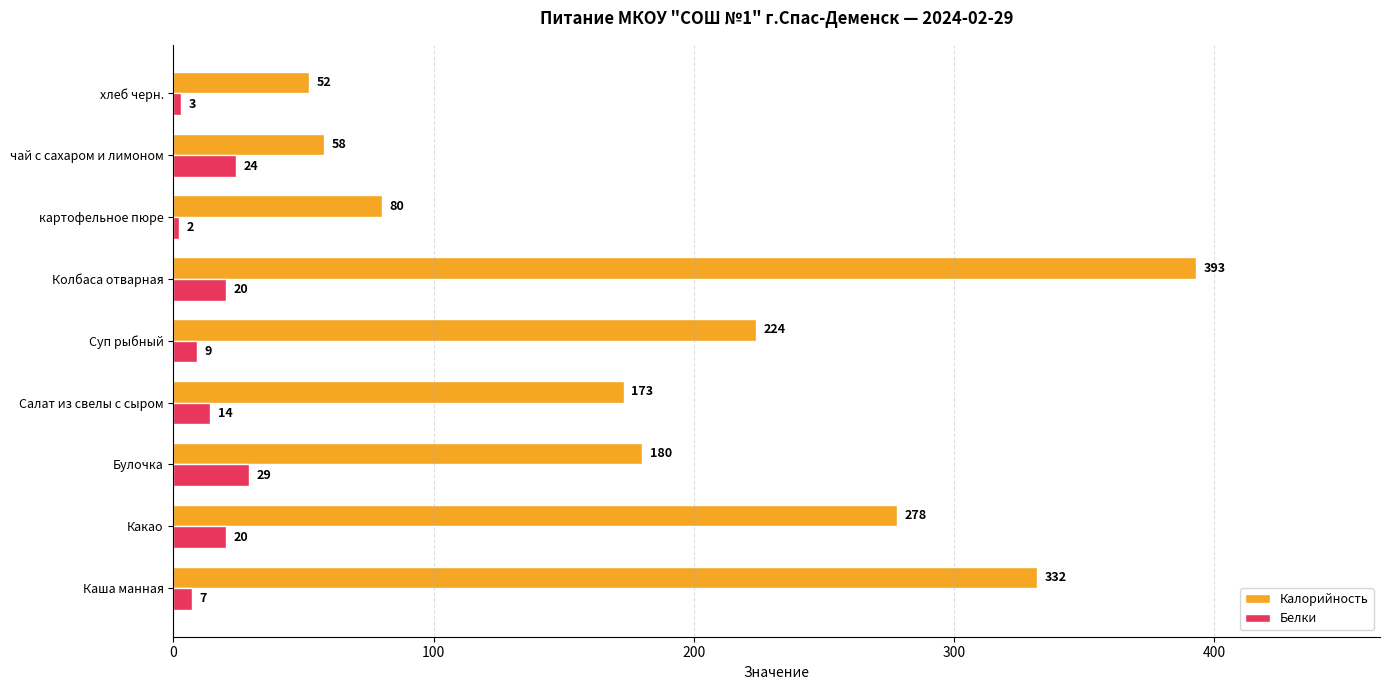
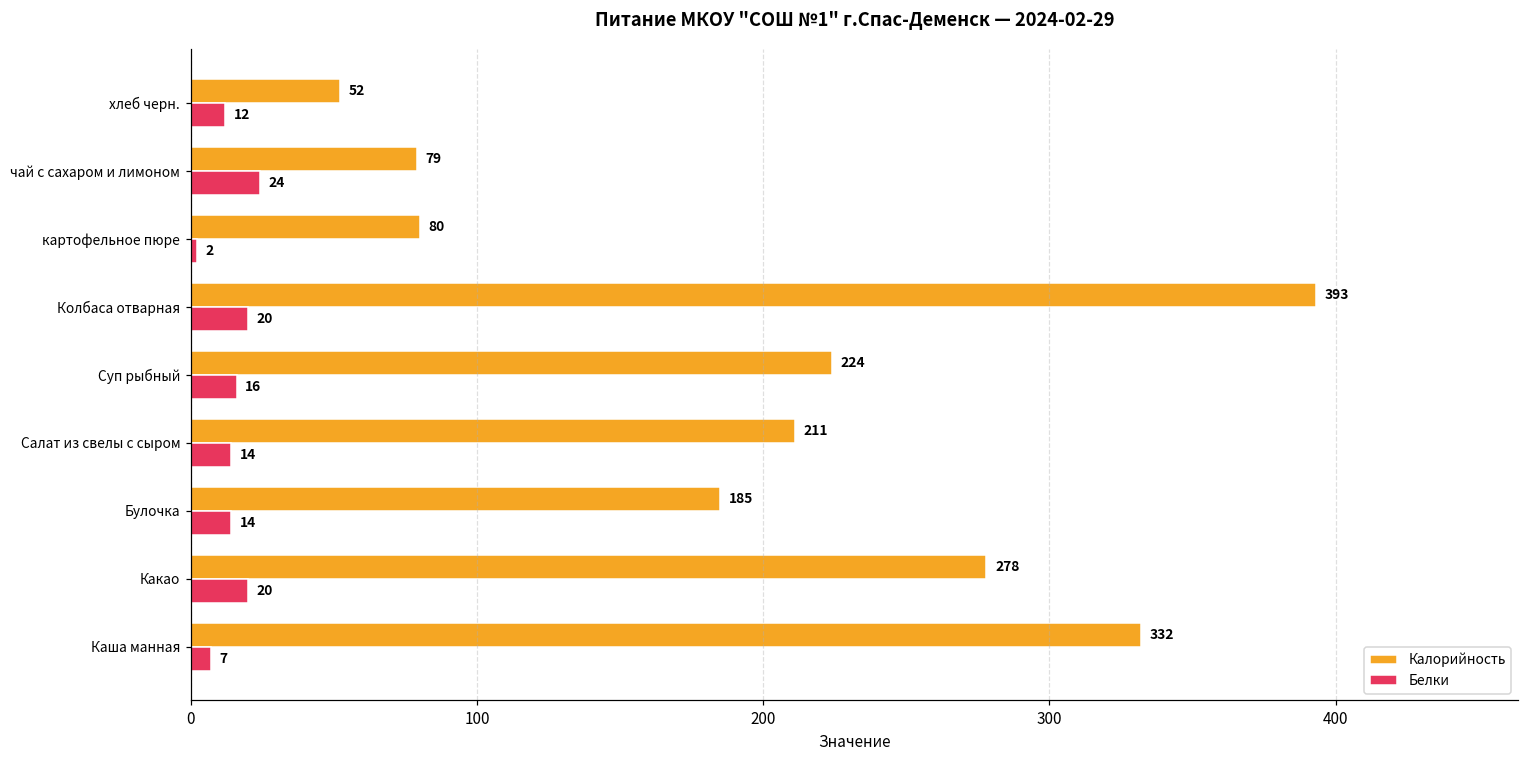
Белки, хлеб черн.: 3 -> 12
Калорийность, чай с сахаром и лимоном: 58 -> 79
Белки, Суп рыбный: 9 -> 16
Калорийность, Салат из свелы с сыром: 173 -> 211
Калорийность, Булочка: 180 -> 185
Белки, Булочка: 29 -> 14
